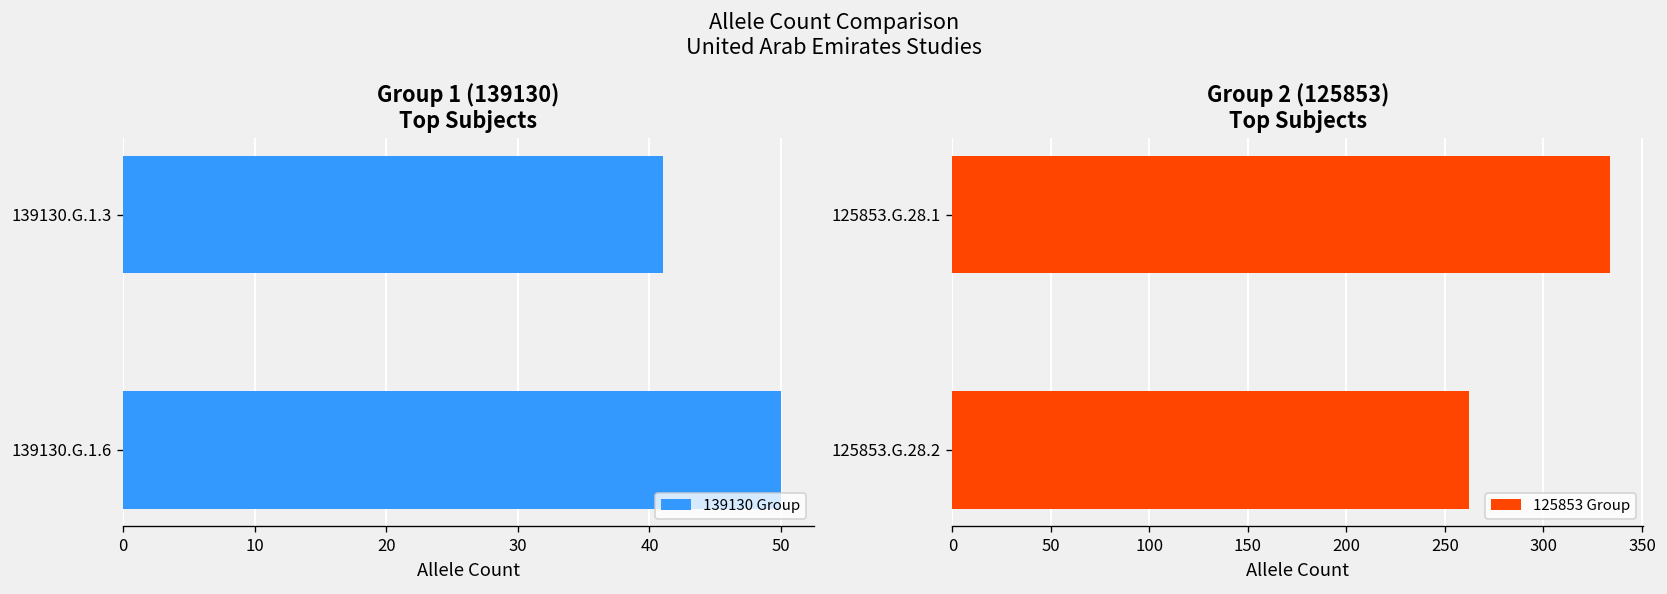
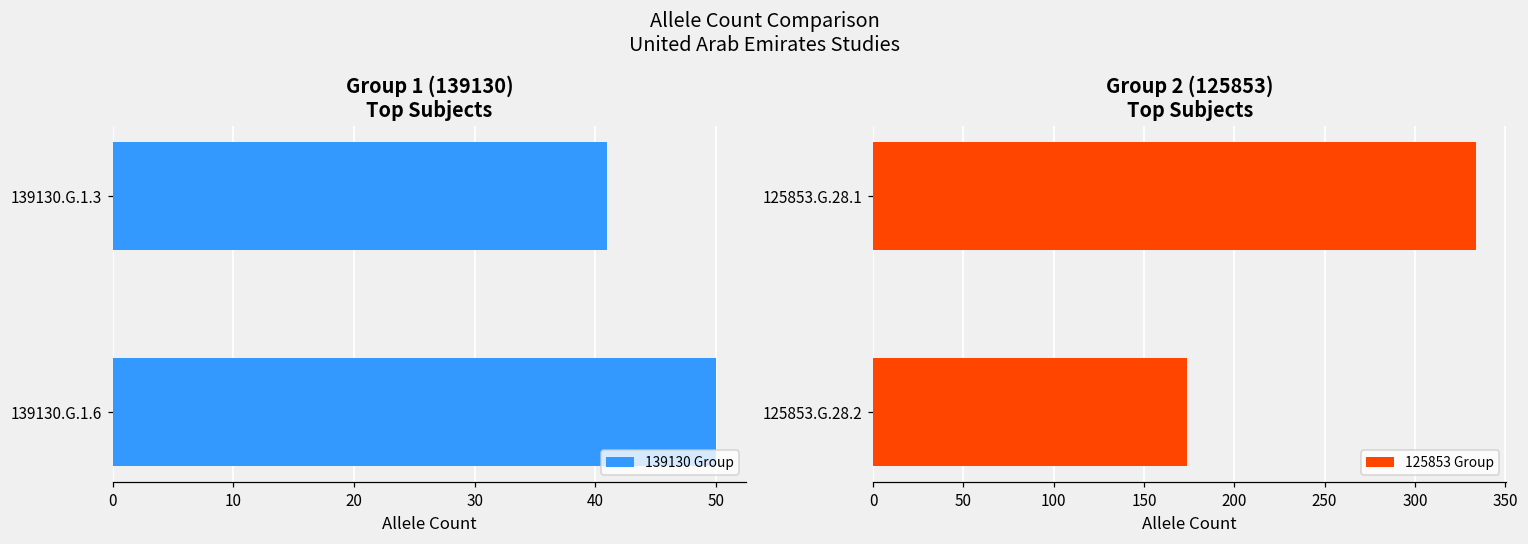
Group 2 (125853) Top Subjects, 125853.G.28.2: 262 -> 174
